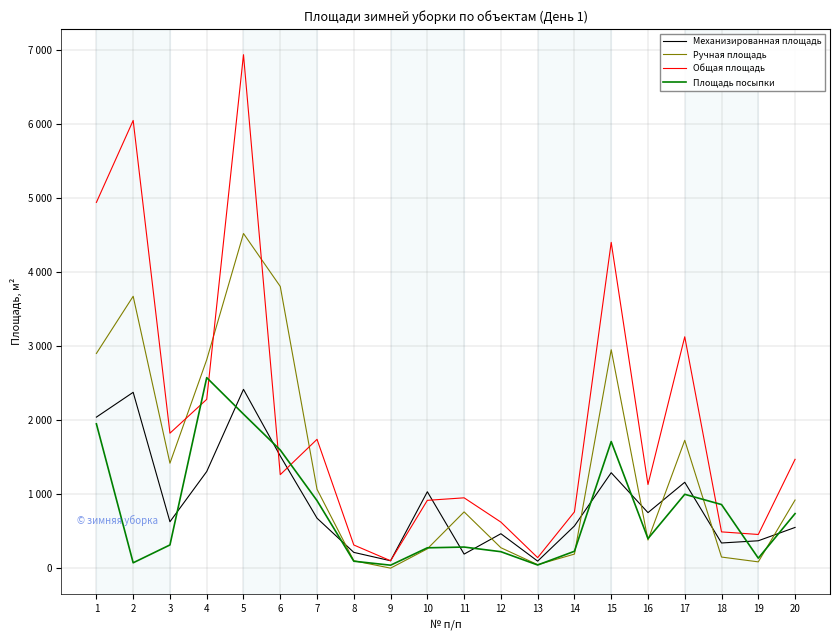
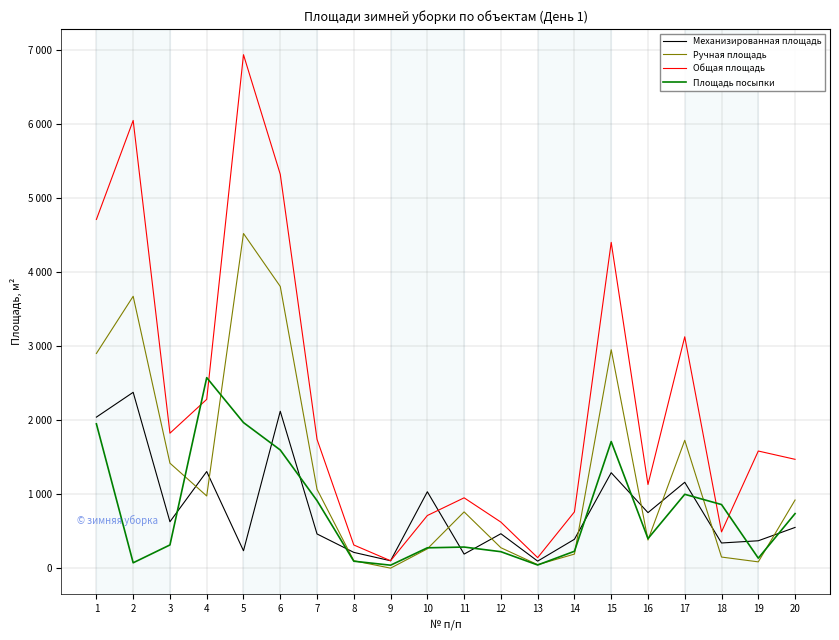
Общая площадь, 1: 4900 -> 4700
Ручная площадь, 4: 2800 -> 1000
Механизированная площадь, 5: 2400 -> 200
Площадь посыпки, 5: 2100 -> 2000
Механизированная площадь, 6: 1500 -> 2100
Общая площадь, 6: 1300 -> 5300
Механизированная площадь, 7: 700 -> 500
Общая площадь, 10: 900 -> 700
Механизированная площадь, 14: 600 -> 400
Общая площадь, 19: 500 -> 1600
